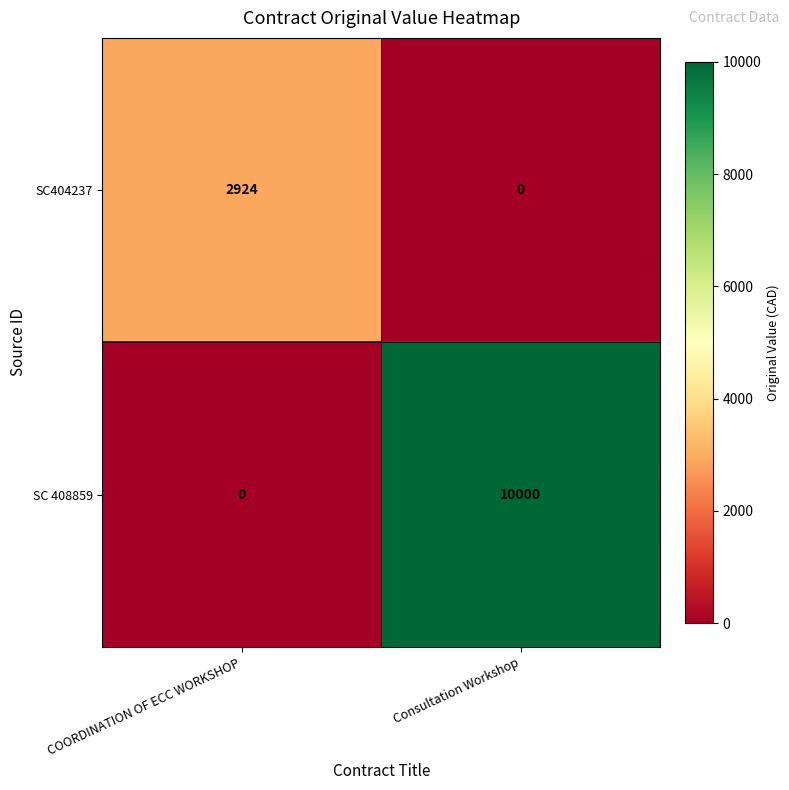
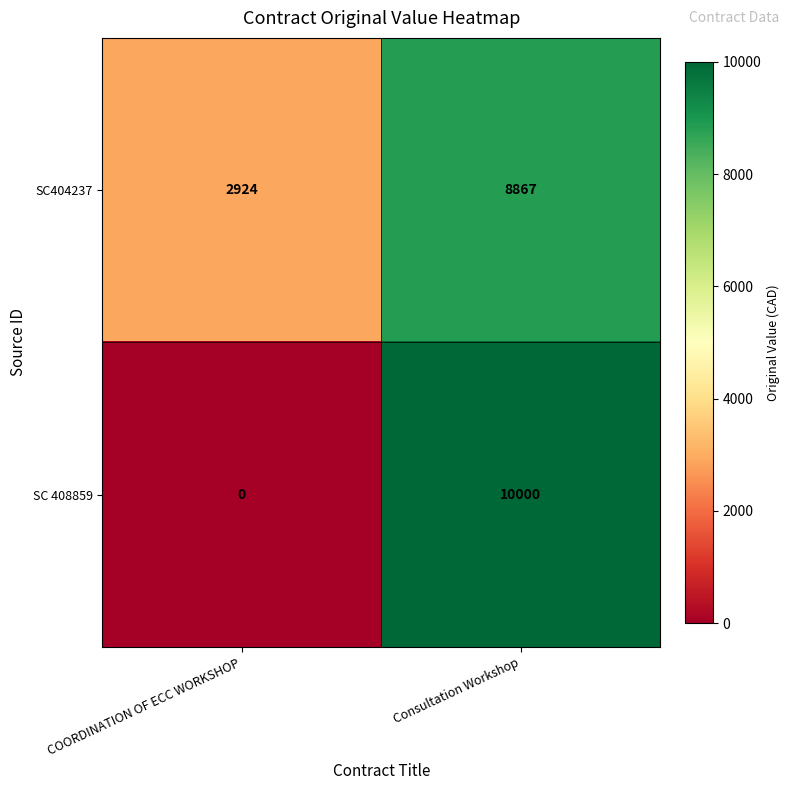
SC404237, Consultation Workshop: 0 -> 8867
